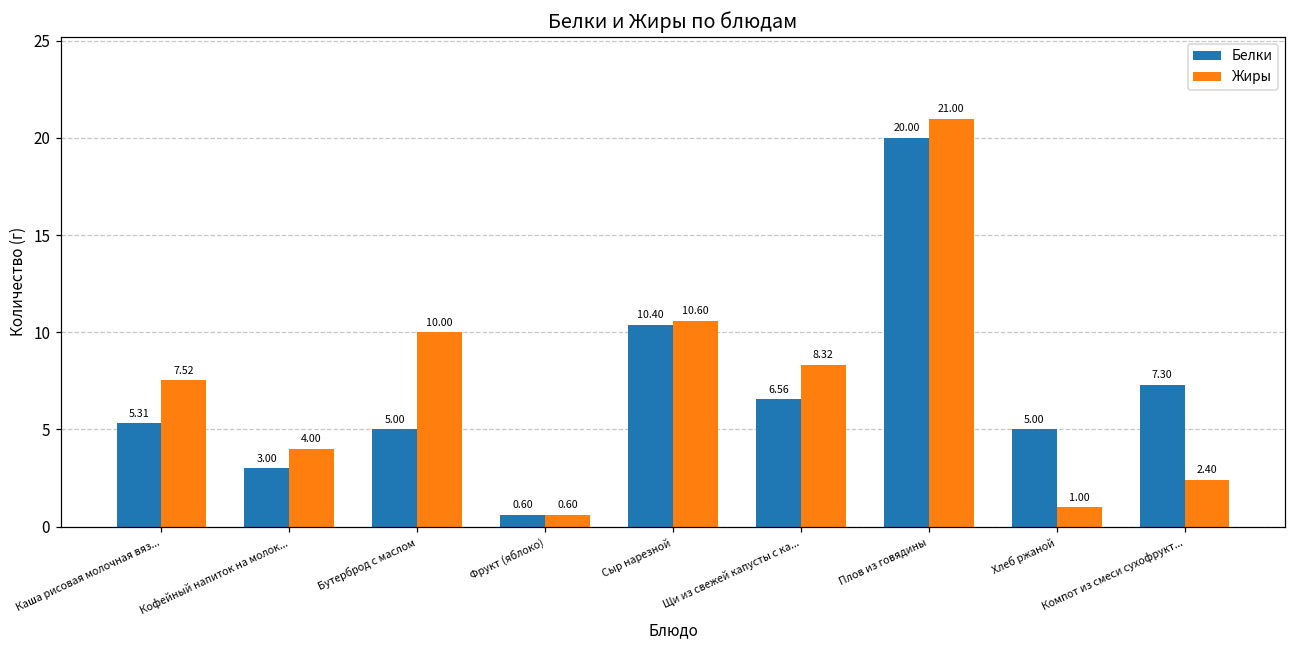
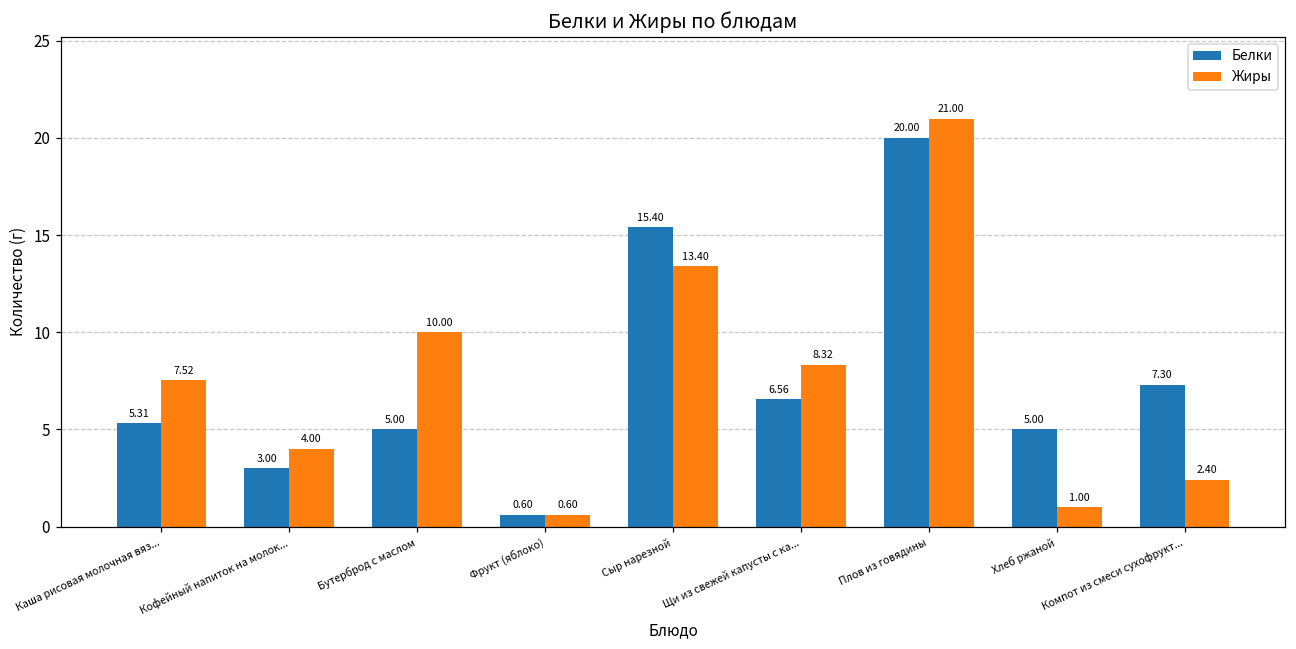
Белки, Сыр нарезной: 10.40 -> 15.40
Жиры, Сыр нарезной: 10.60 -> 13.40
